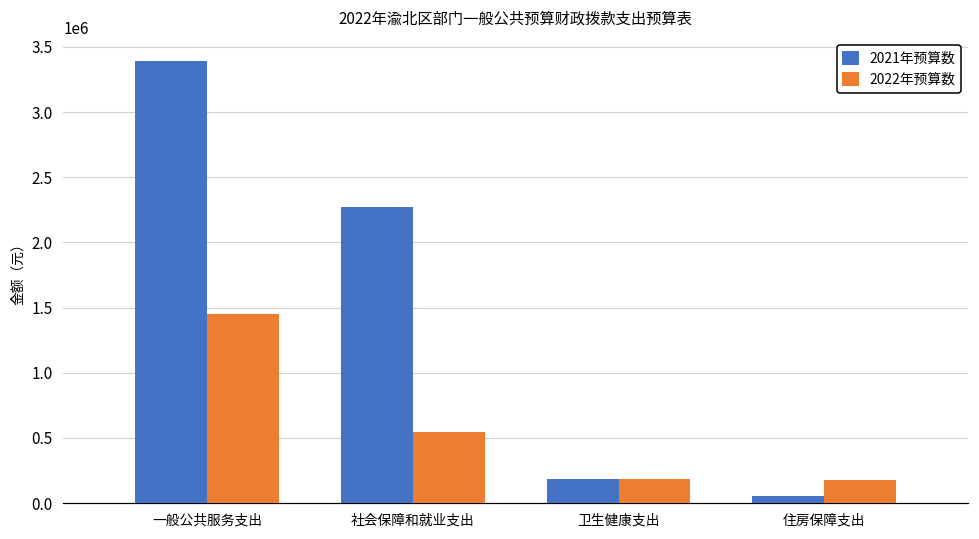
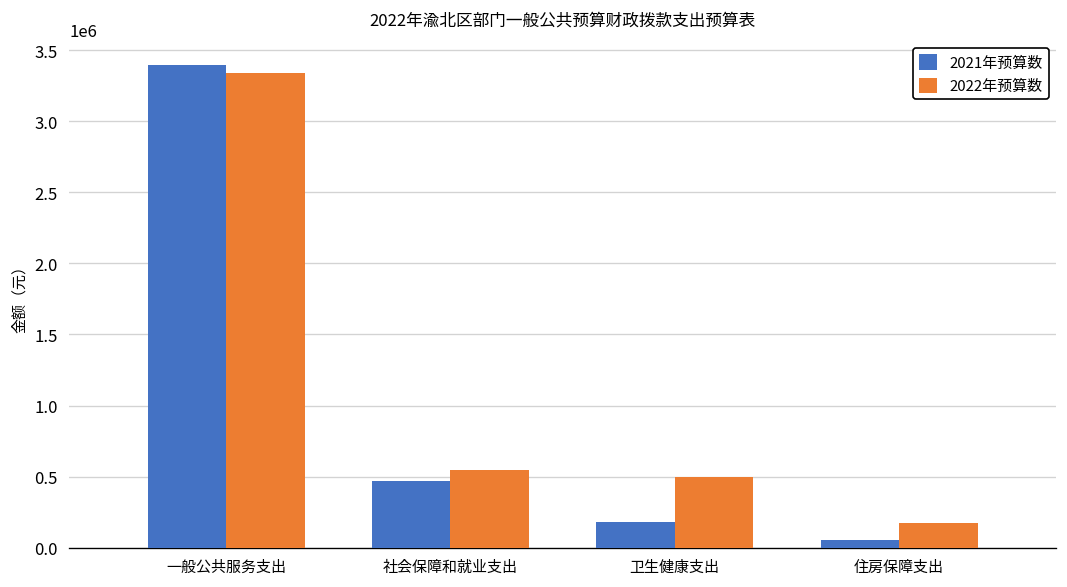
2022年预算数, 一般公共服务支出: 1450000 -> 3340000
2021年预算数, 社会保障和就业支出: 2270000 -> 470000
2022年预算数, 卫生健康支出: 180000 -> 490000
